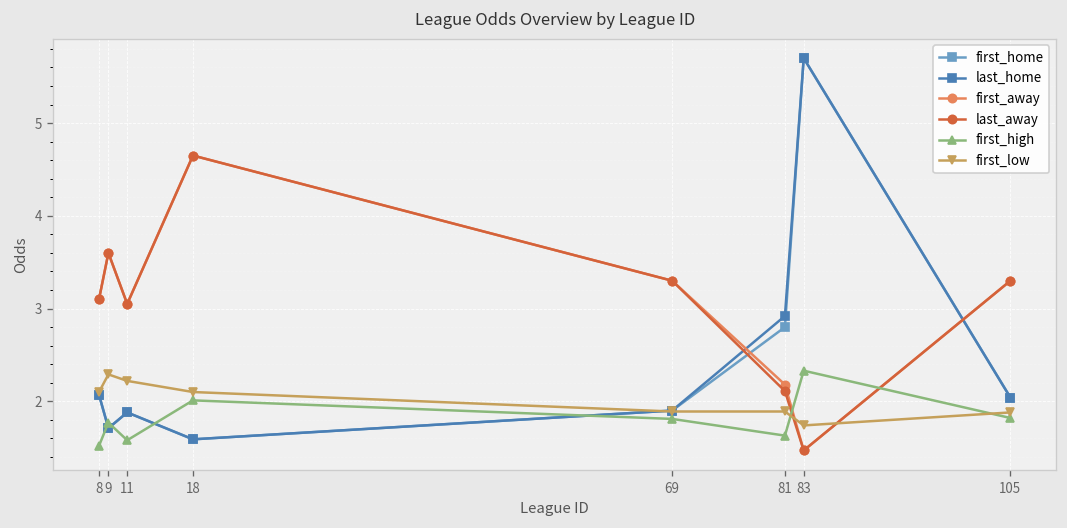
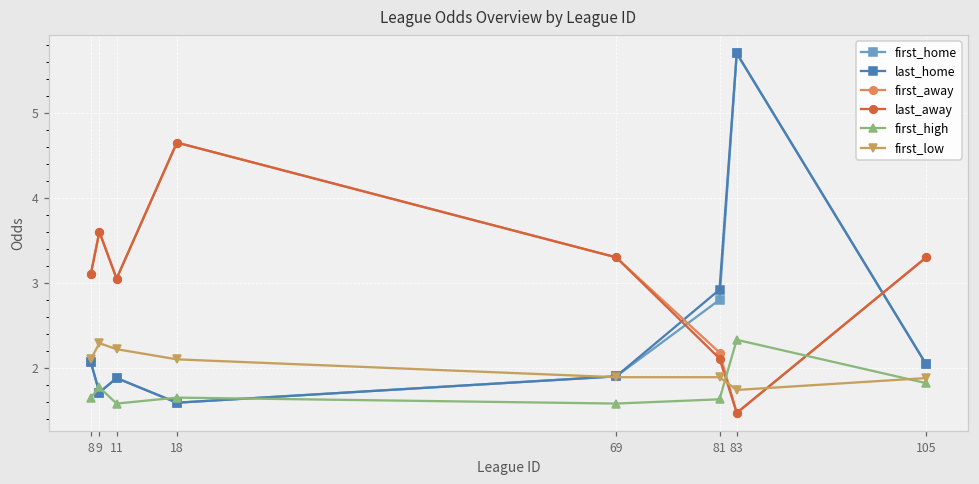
first_high, 8: 1.5 -> 1.7
first_high, 18: 2.0 -> 1.7
first_high, 69: 1.8 -> 1.6
